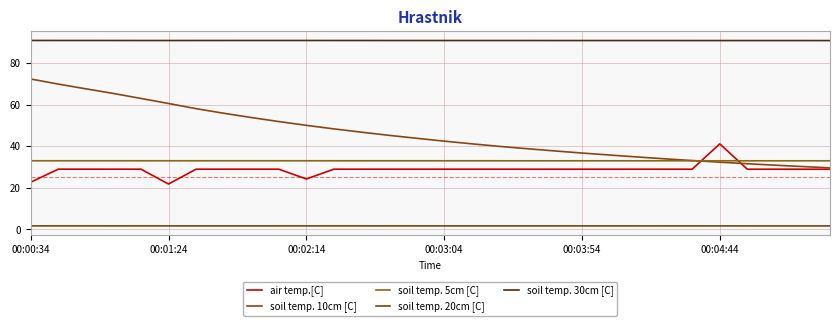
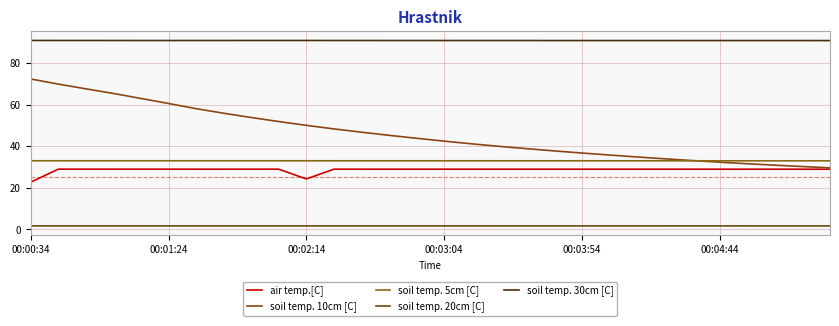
air temp.[C], 00:01:24: 22 -> 29
air temp.[C], 00:04:44: 41 -> 29
